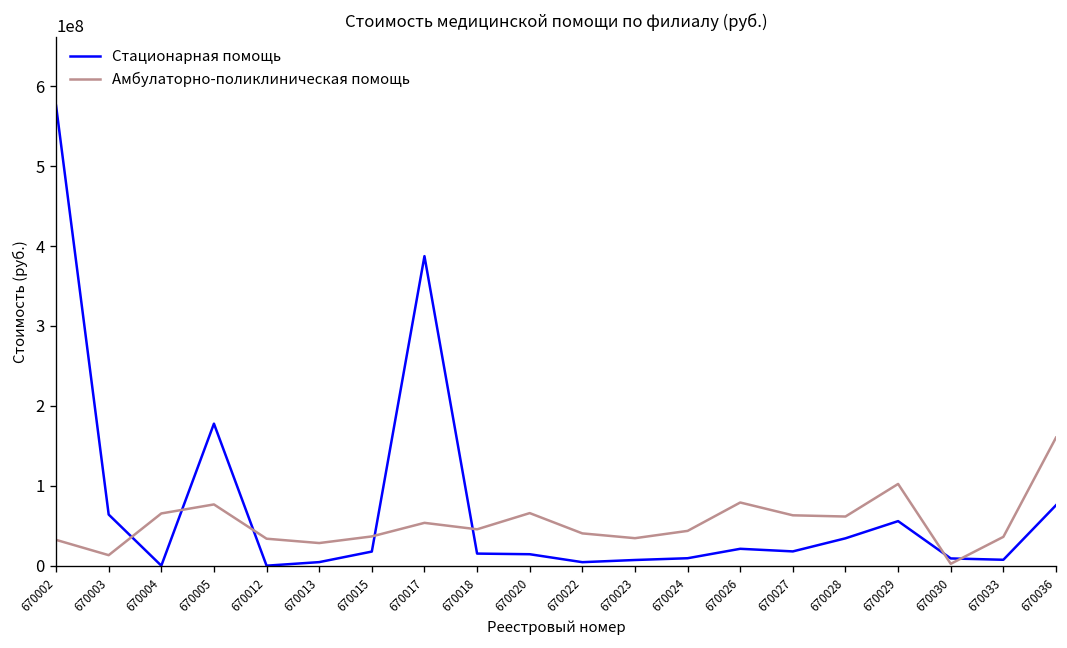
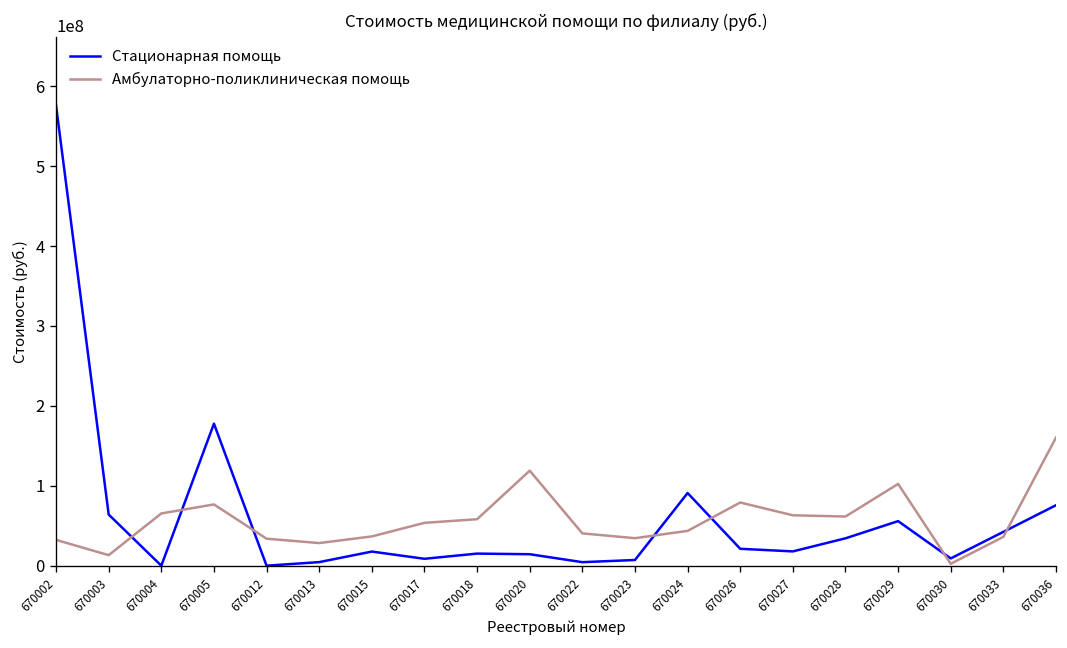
Стационарная помощь, 670017: 390000000 -> 10000000
Амбулаторно-поликлиническая помощь, 670018: 50000000 -> 60000000
Амбулаторно-поликлиническая помощь, 670020: 70000000 -> 120000000
Стационарная помощь, 670024: 10000000 -> 90000000
Стационарная помощь, 670033: 10000000 -> 40000000
